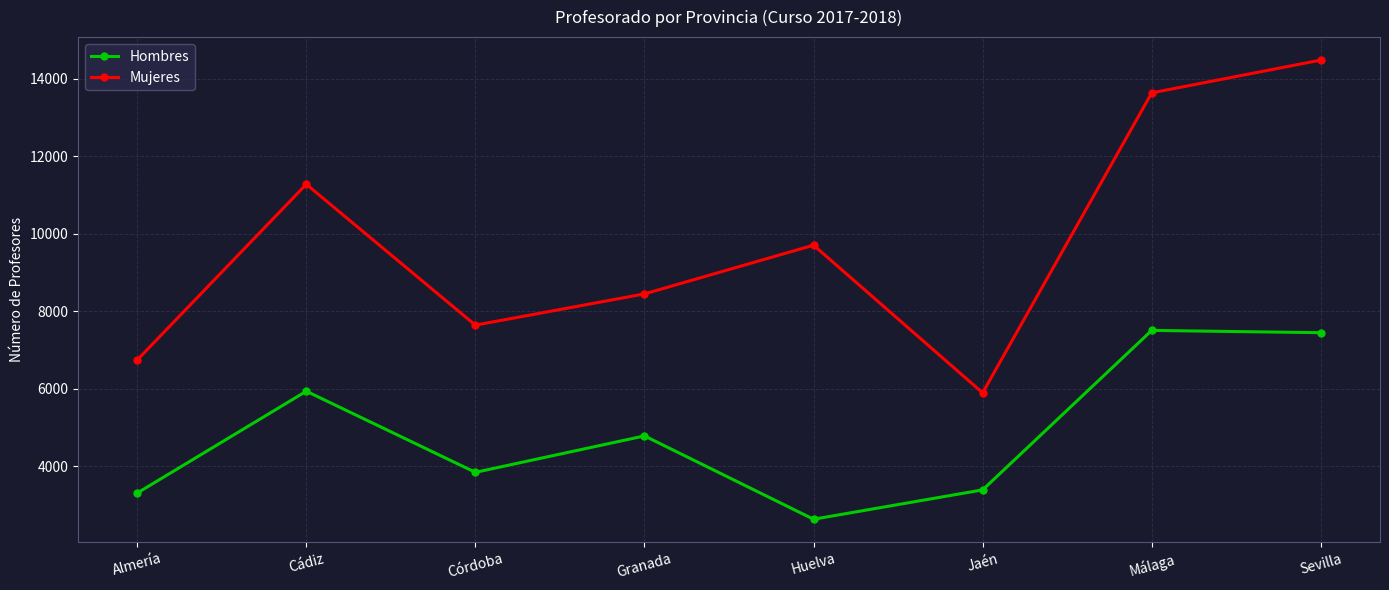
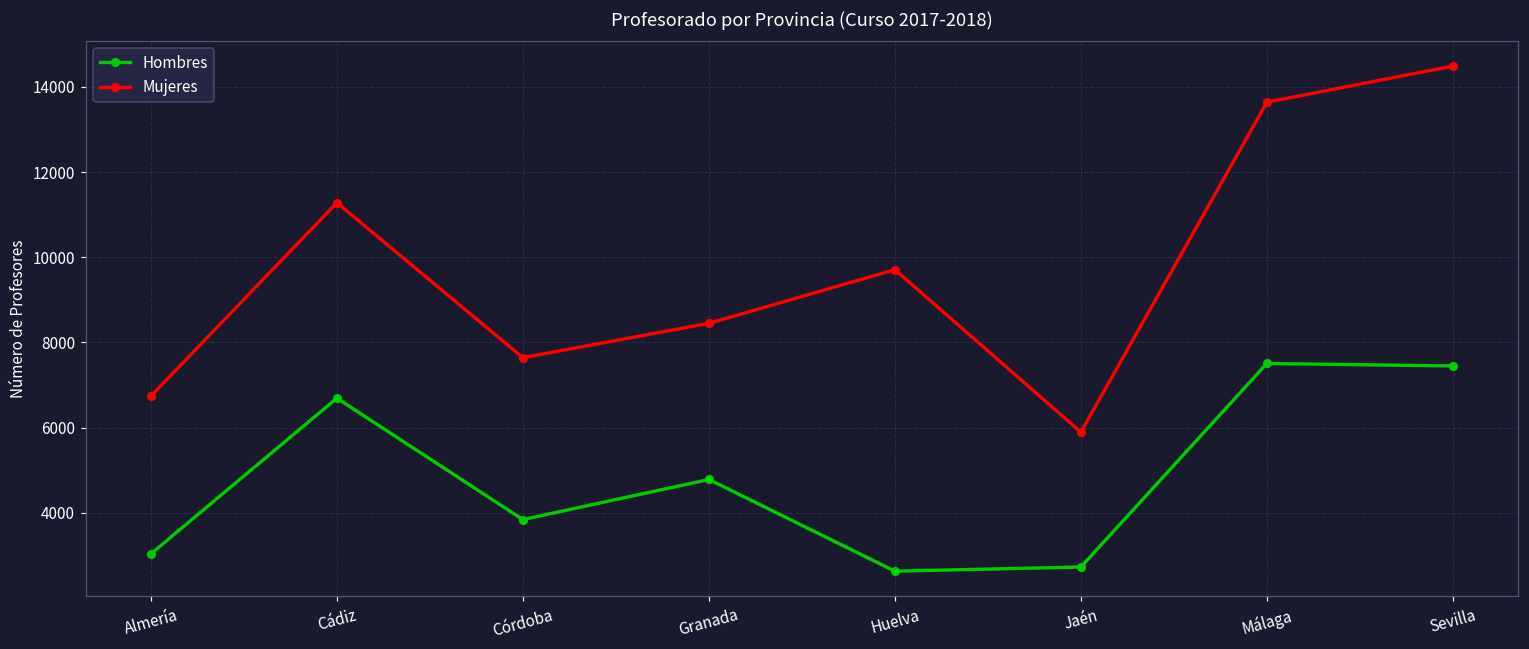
Hombres, Almería: 3300 -> 3000
Hombres, Cádiz: 5900 -> 6700
Hombres, Jaén: 3400 -> 2700
